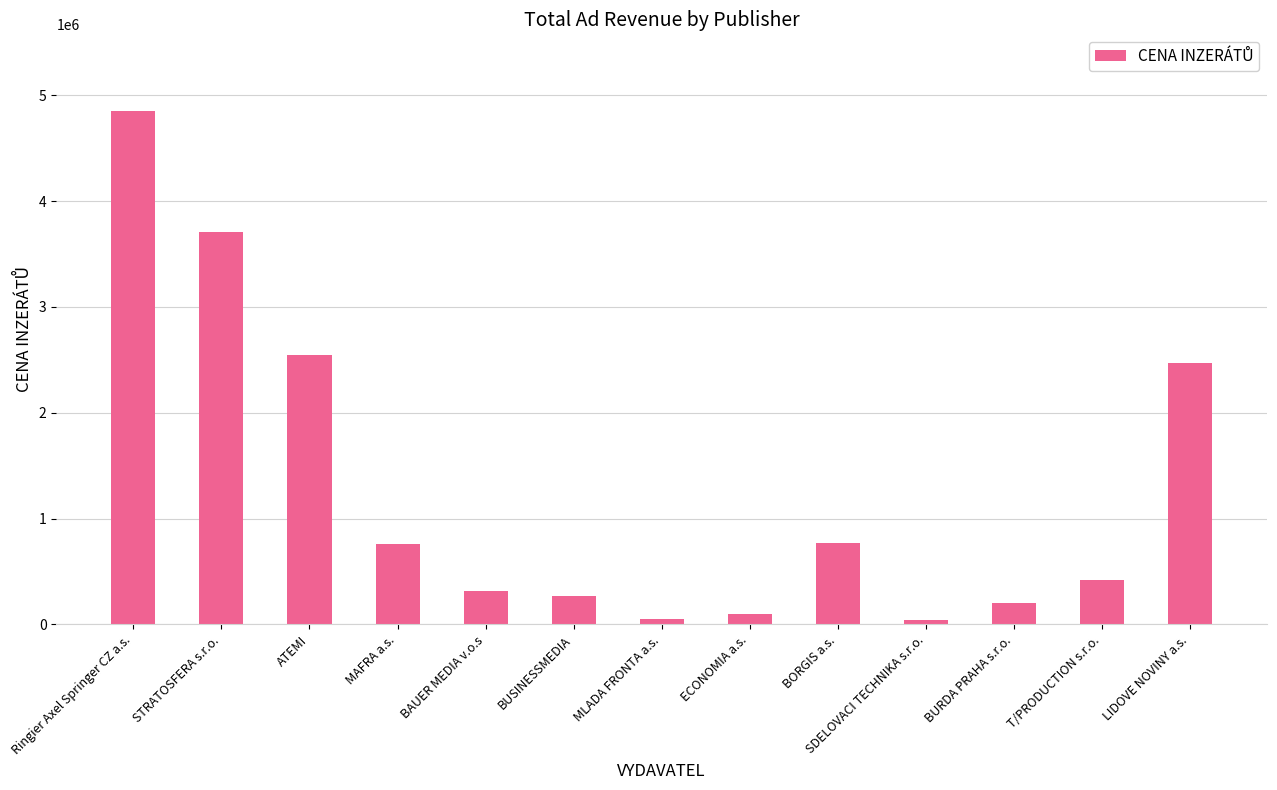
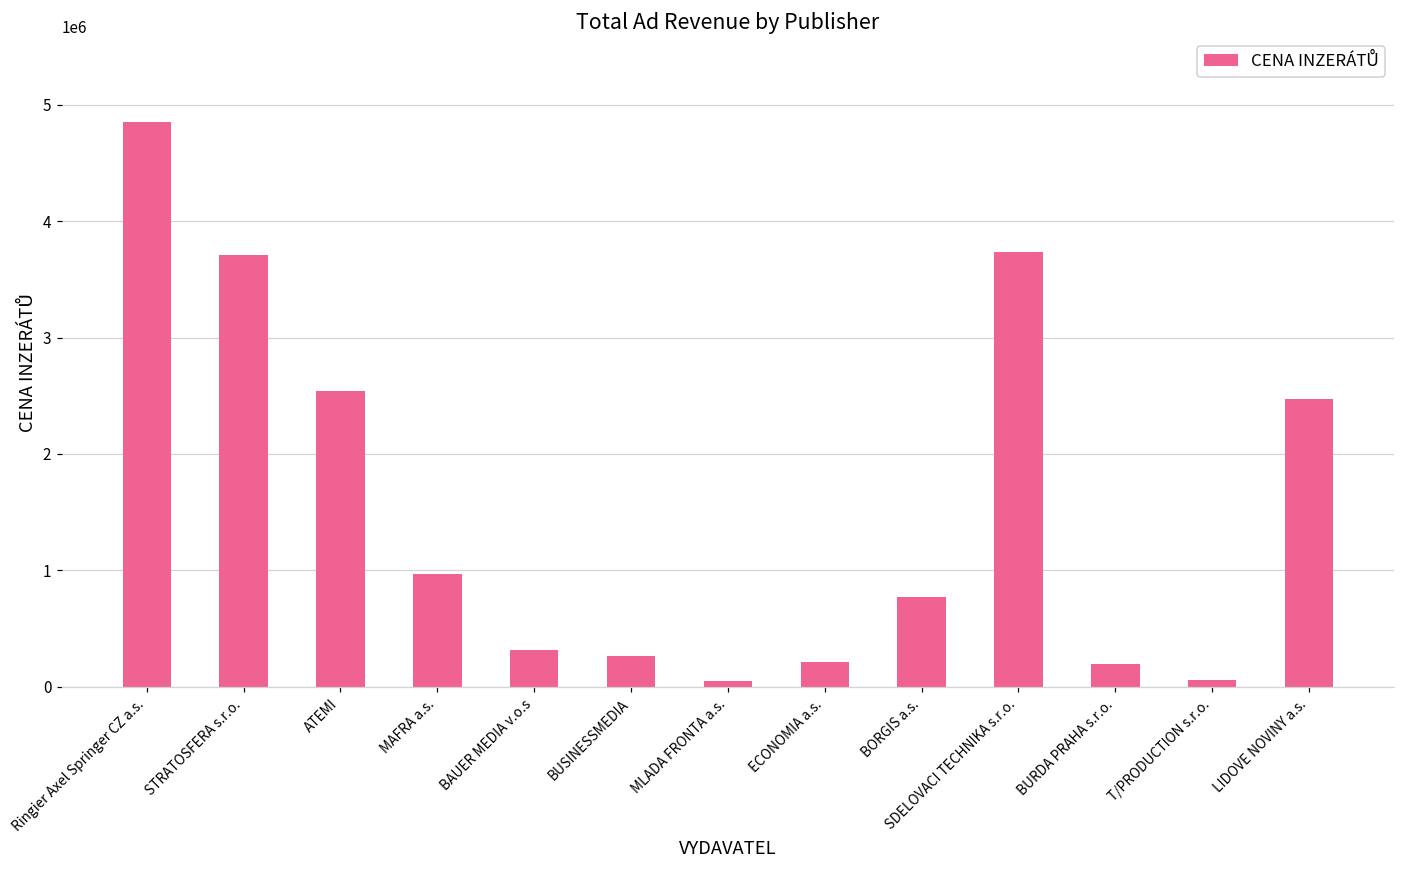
MAFRA a.s.: 760000 -> 970000
ECONOMIA a.s.: 100000 -> 210000
SDELOVACI TECHNIKA s.r.o.: 40000 -> 3740000
T/PRODUCTION s.r.o.: 420000 -> 60000
